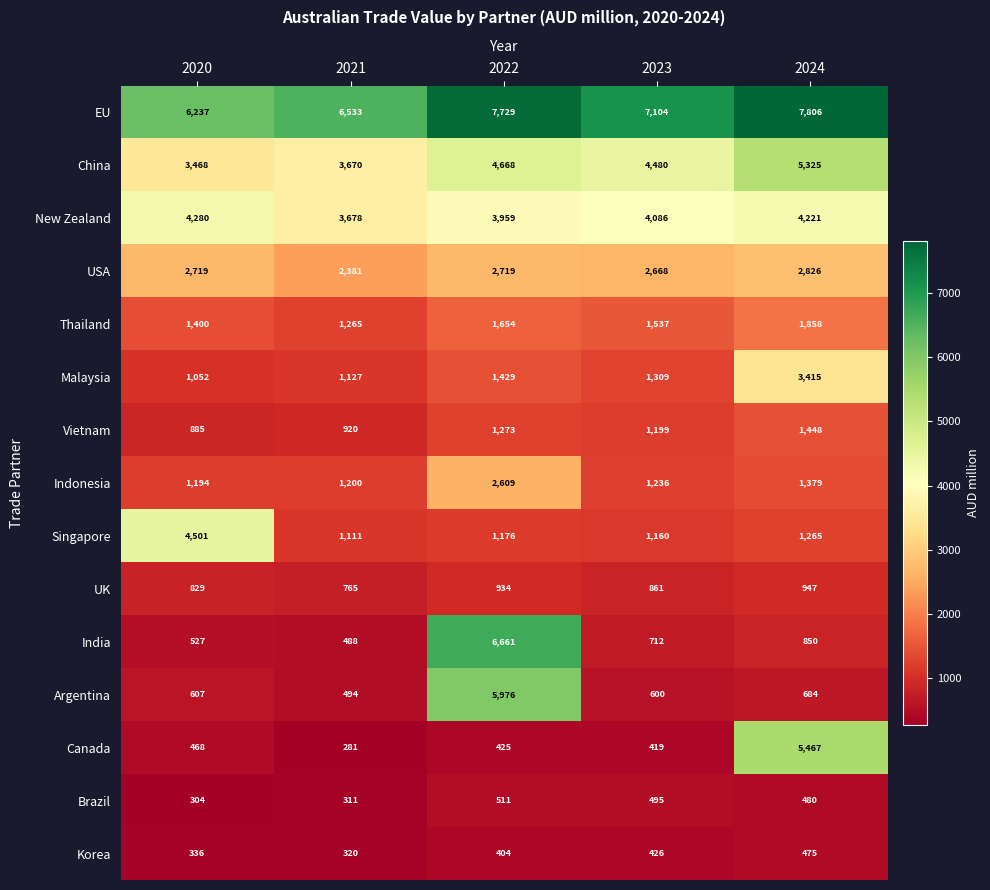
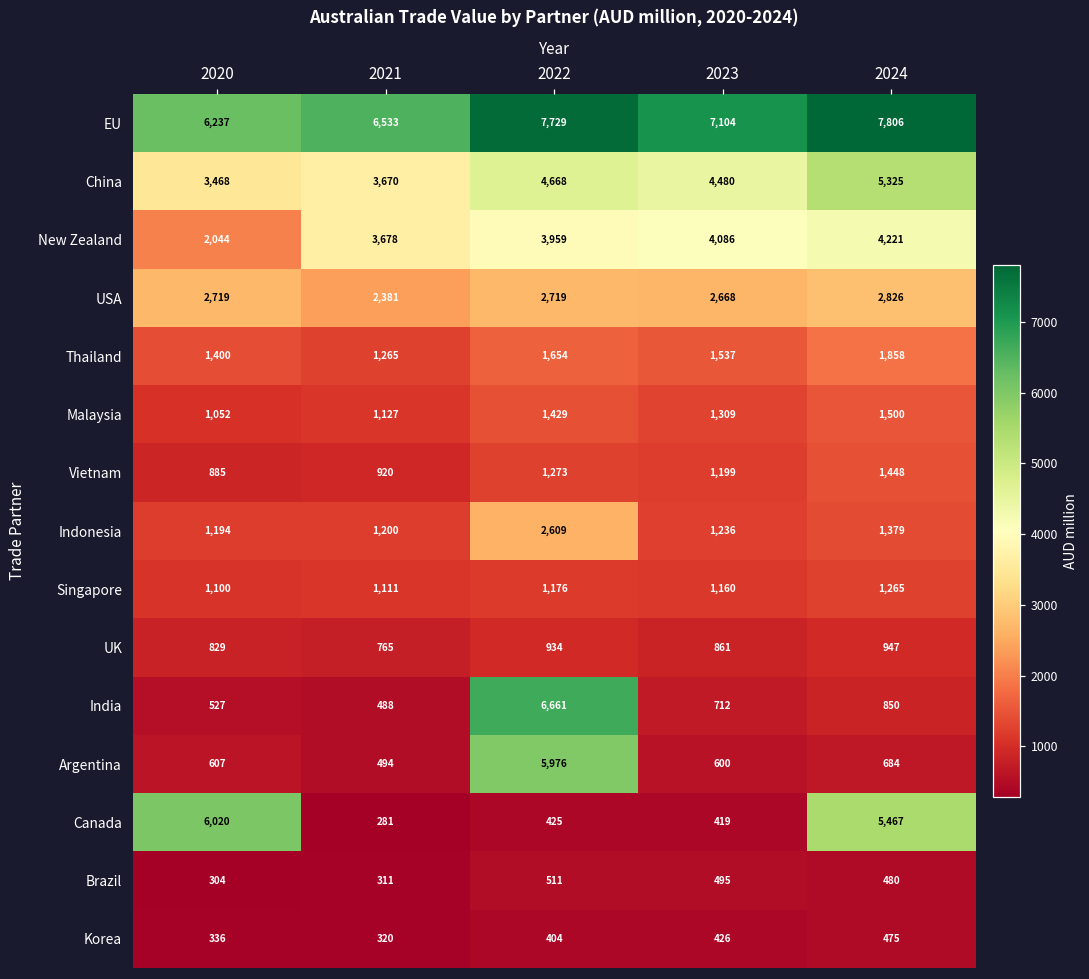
New Zealand, 2020: 4,280 -> 2,044
Malaysia, 2024: 3,415 -> 1,500
Singapore, 2020: 4,501 -> 1,100
Canada, 2020: 468 -> 6,020
